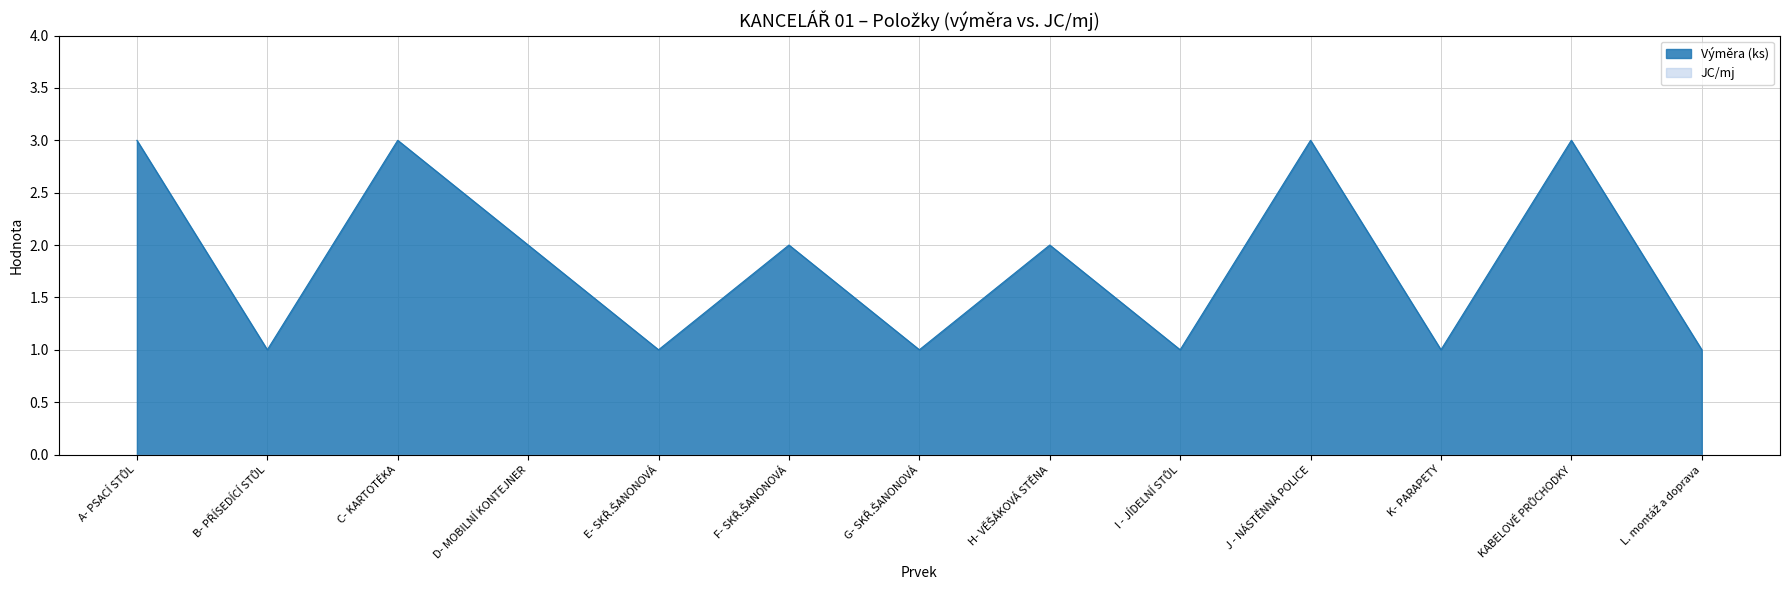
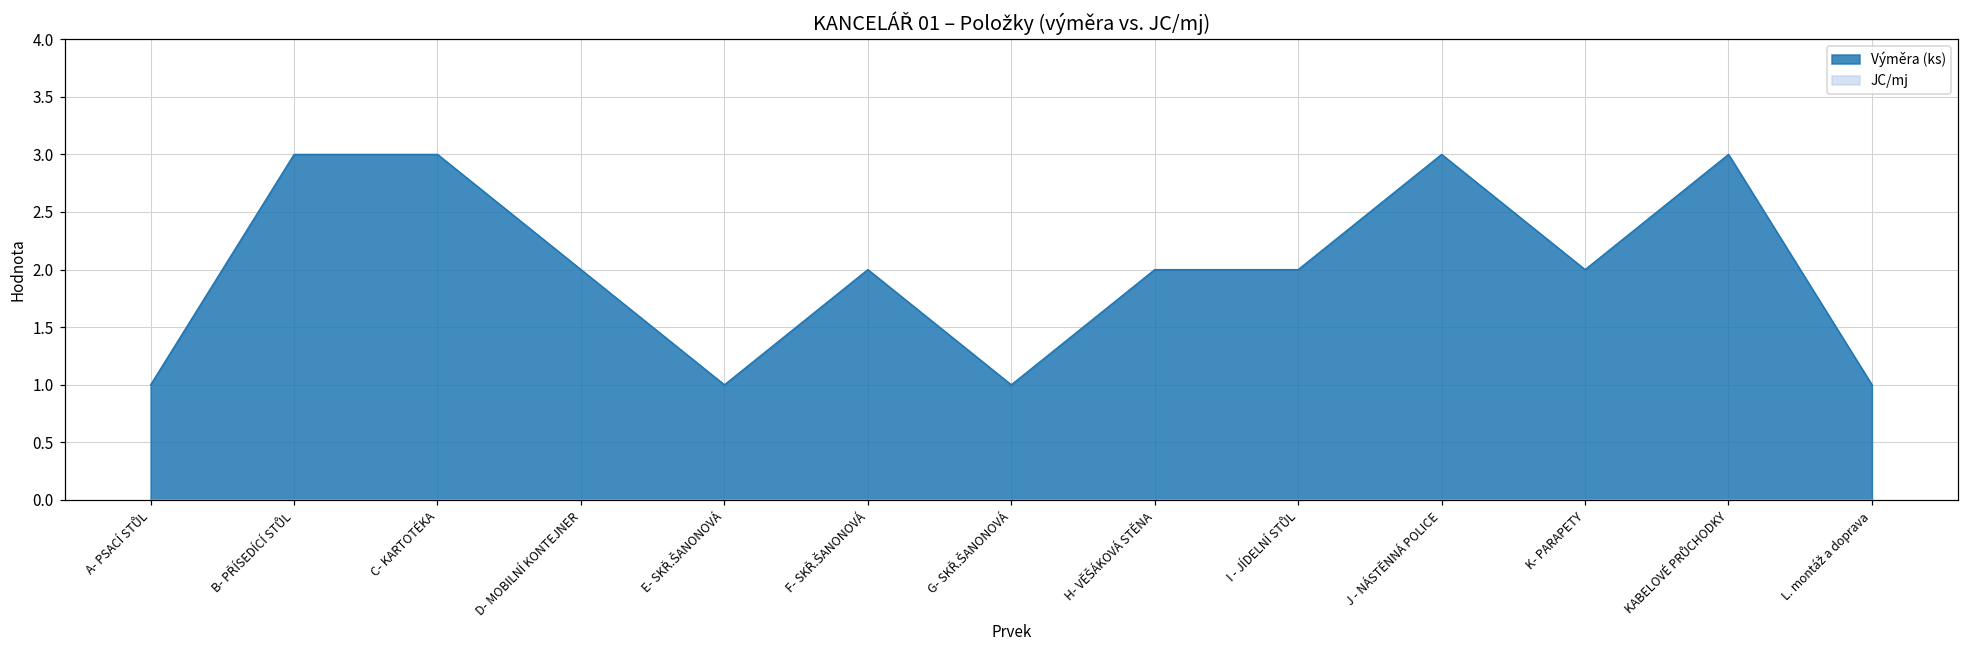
Výměra (ks), A- PSACÍ STŮL: 3 -> 1
Výměra (ks), B- PŘÍSEDÍCÍ STŮL: 1 -> 3
Výměra (ks), I - JÍDELNÍ STŮL: 1 -> 2
Výměra (ks), K- PARAPETY: 1 -> 2
